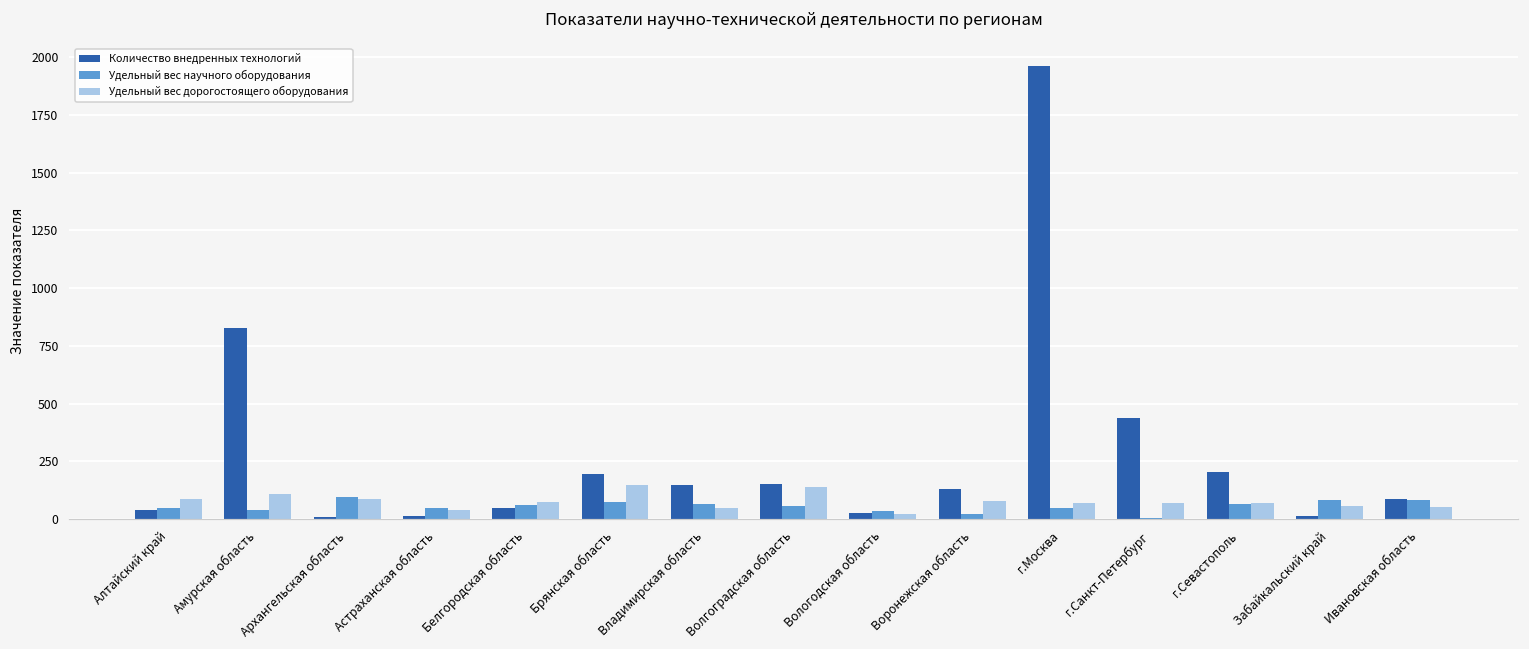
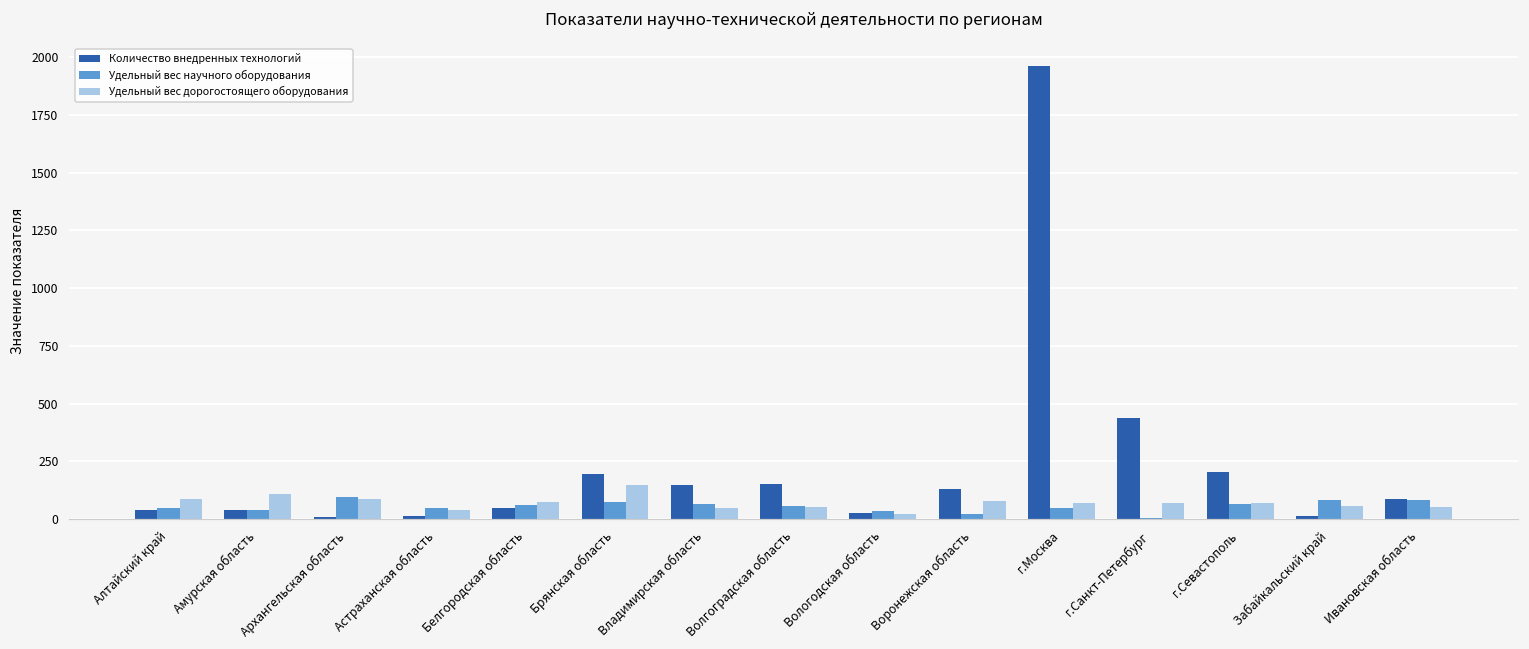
Количество внедренных технологий, Амурская область: 830 -> 40
Удельный вес дорогостоящего оборудования, Волгоградская область: 140 -> 50
